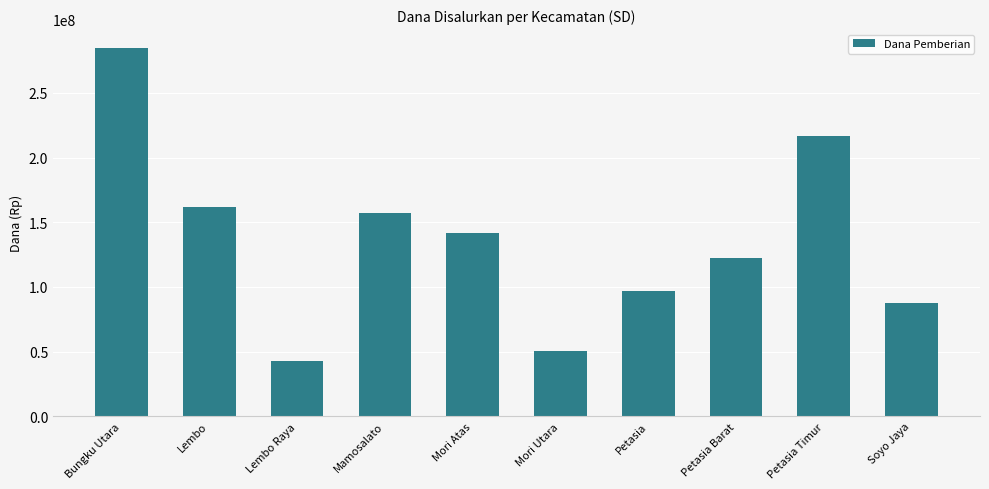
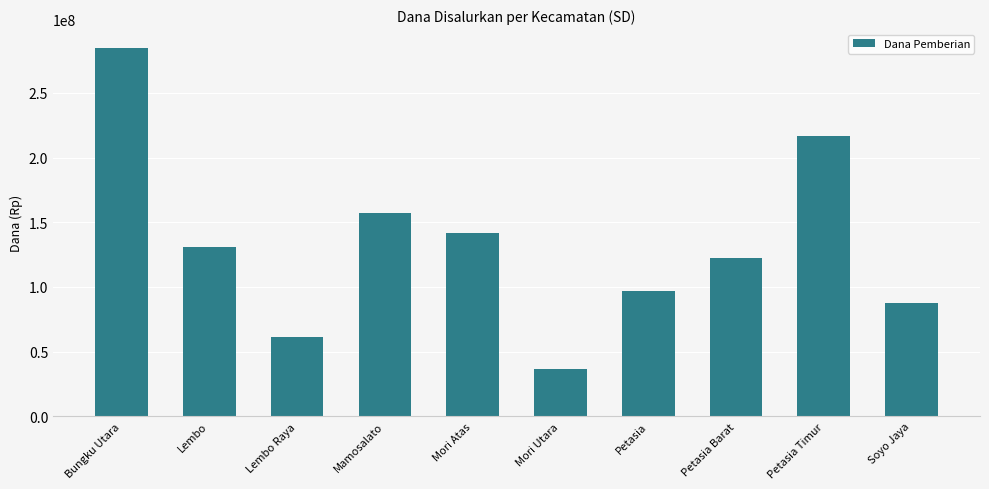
Lembo: 162000000 -> 131000000
Lembo Raya: 43000000 -> 62000000
Mori Utara: 50000000 -> 36000000
